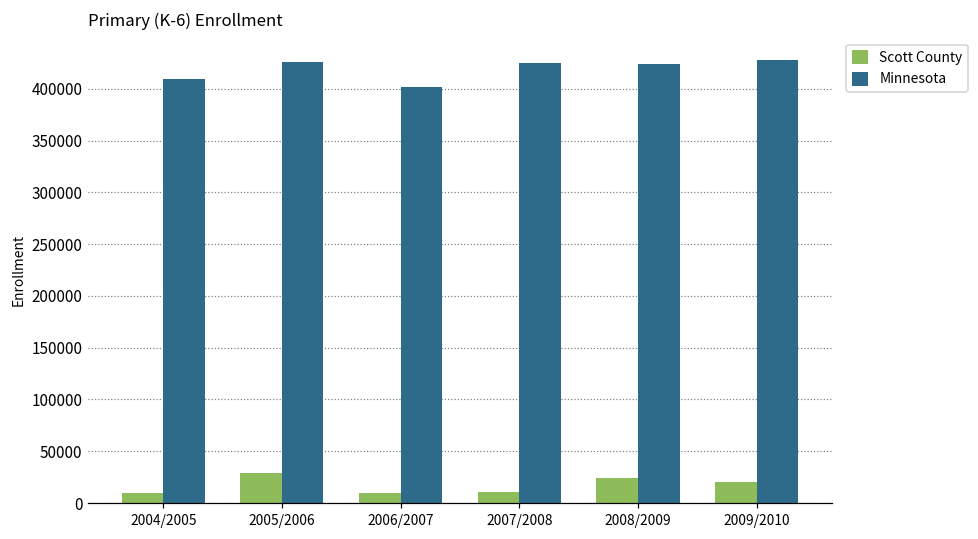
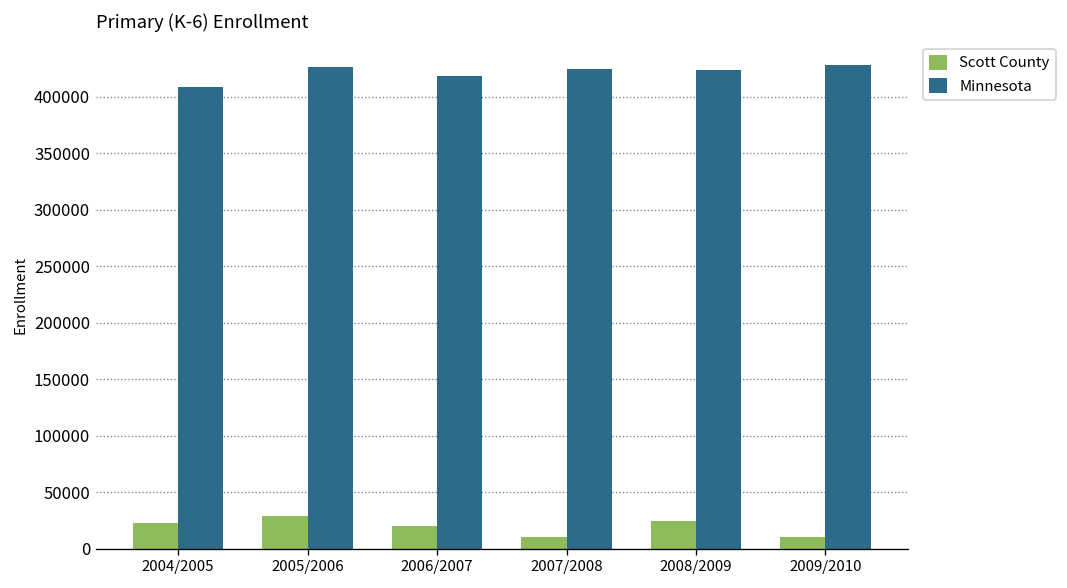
Scott County, 2004/2005: 10000 -> 20000
Scott County, 2006/2007: 10000 -> 20000
Minnesota, 2006/2007: 400000 -> 420000
Scott County, 2009/2010: 20000 -> 10000
